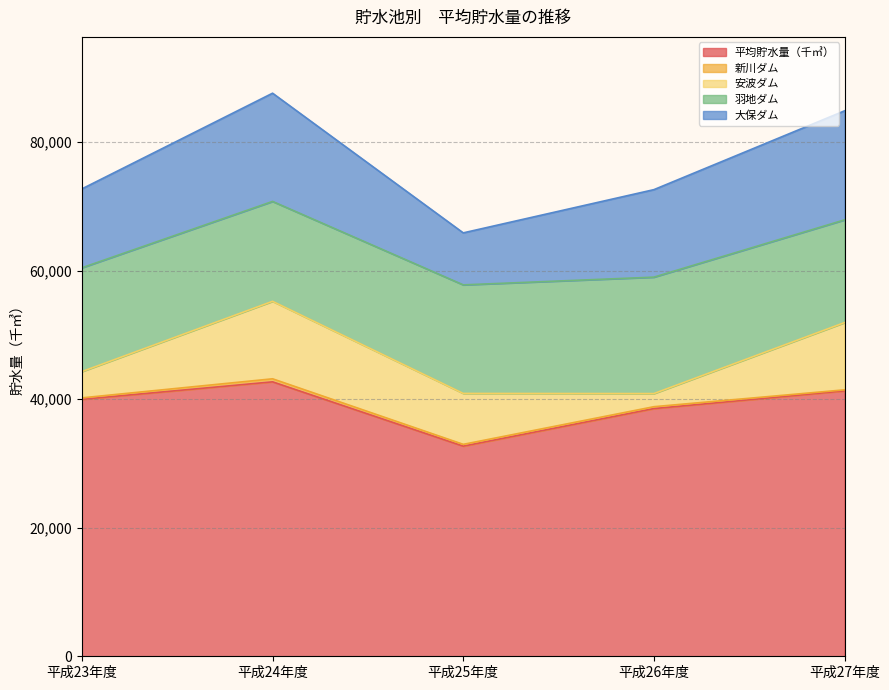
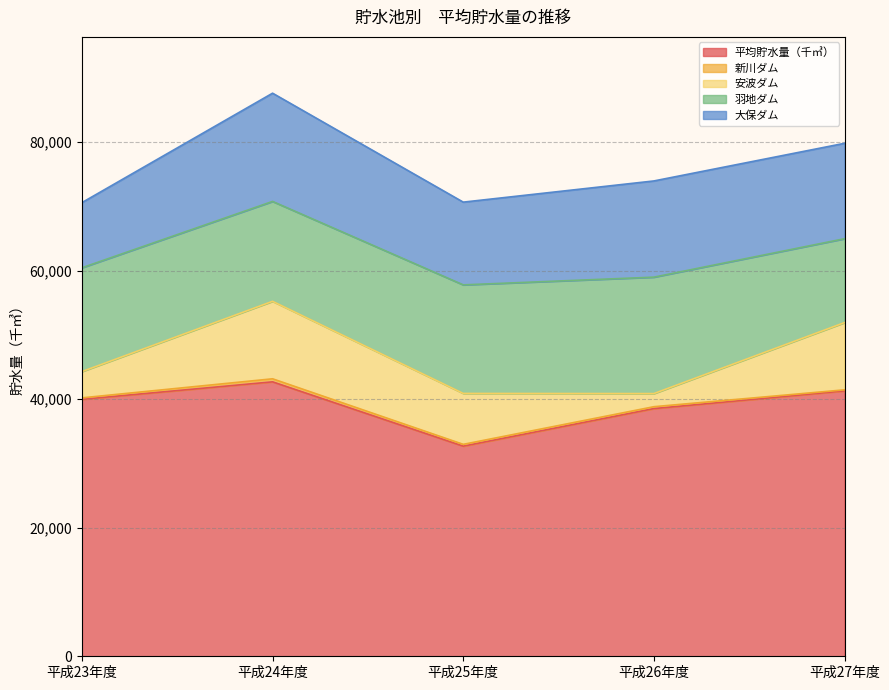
大保ダム, 平成23年度: 12,000 -> 10,000
大保ダム, 平成25年度: 8,000 -> 13,000
大保ダム, 平成26年度: 14,000 -> 15,000
羽地ダム, 平成27年度: 16,000 -> 13,000
大保ダム, 平成27年度: 17,000 -> 15,000
